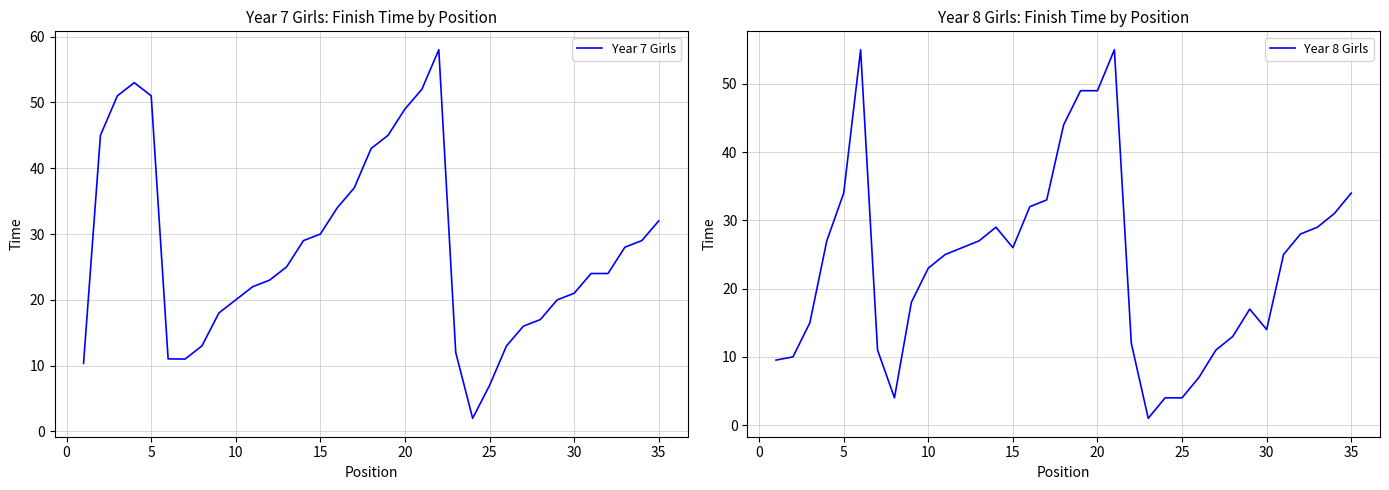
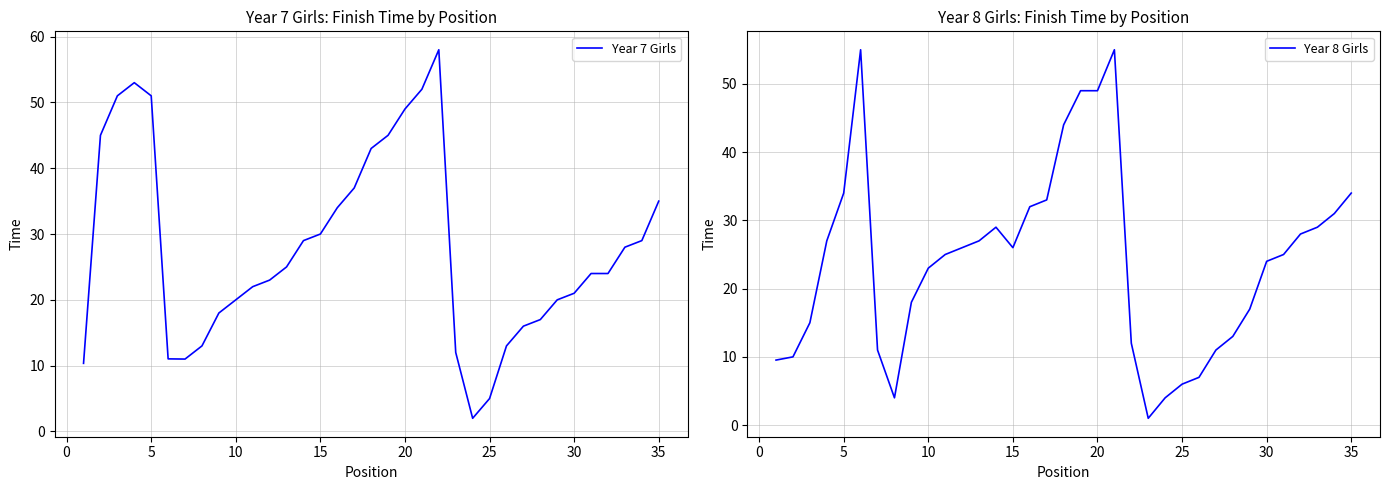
Year 7 Girls: Finish Time by Position, 25: 7 -> 5
Year 7 Girls: Finish Time by Position, 35: 32 -> 35
Year 8 Girls: Finish Time by Position, 25: 4 -> 6
Year 8 Girls: Finish Time by Position, 30: 14 -> 24
